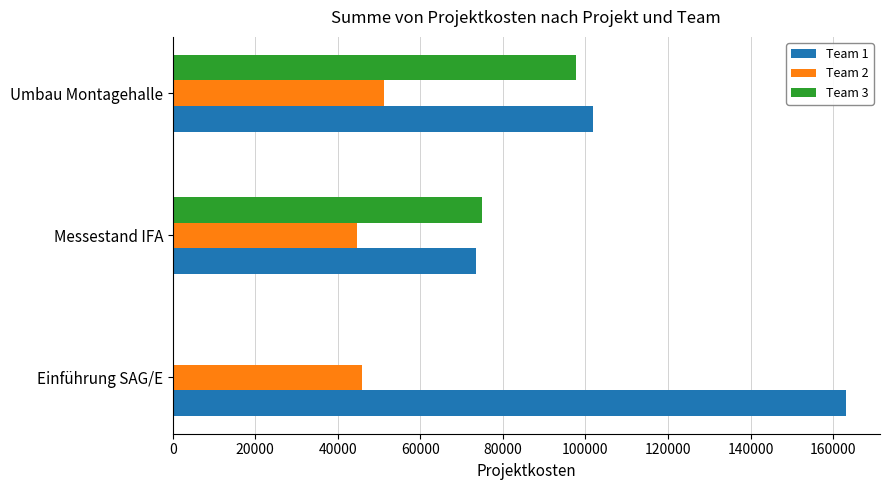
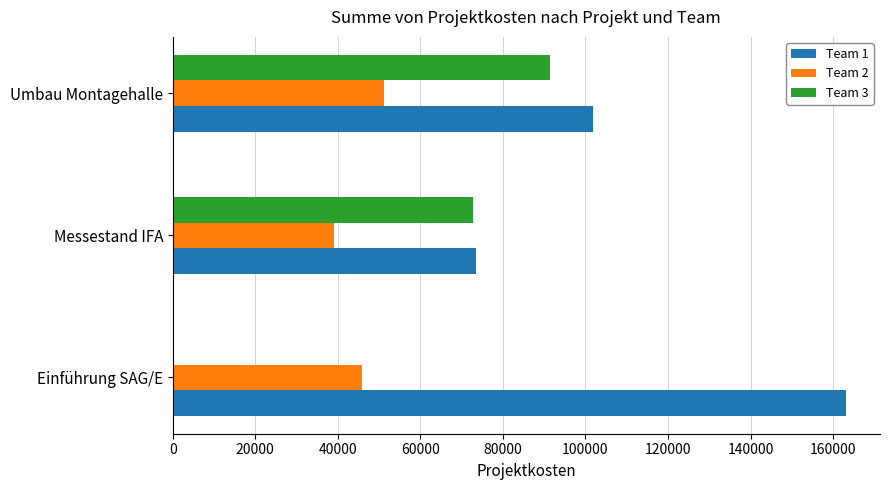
Team 3, Umbau Montagehalle: 98000 -> 91000
Team 3, Messestand IFA: 75000 -> 73000
Team 2, Messestand IFA: 45000 -> 39000
